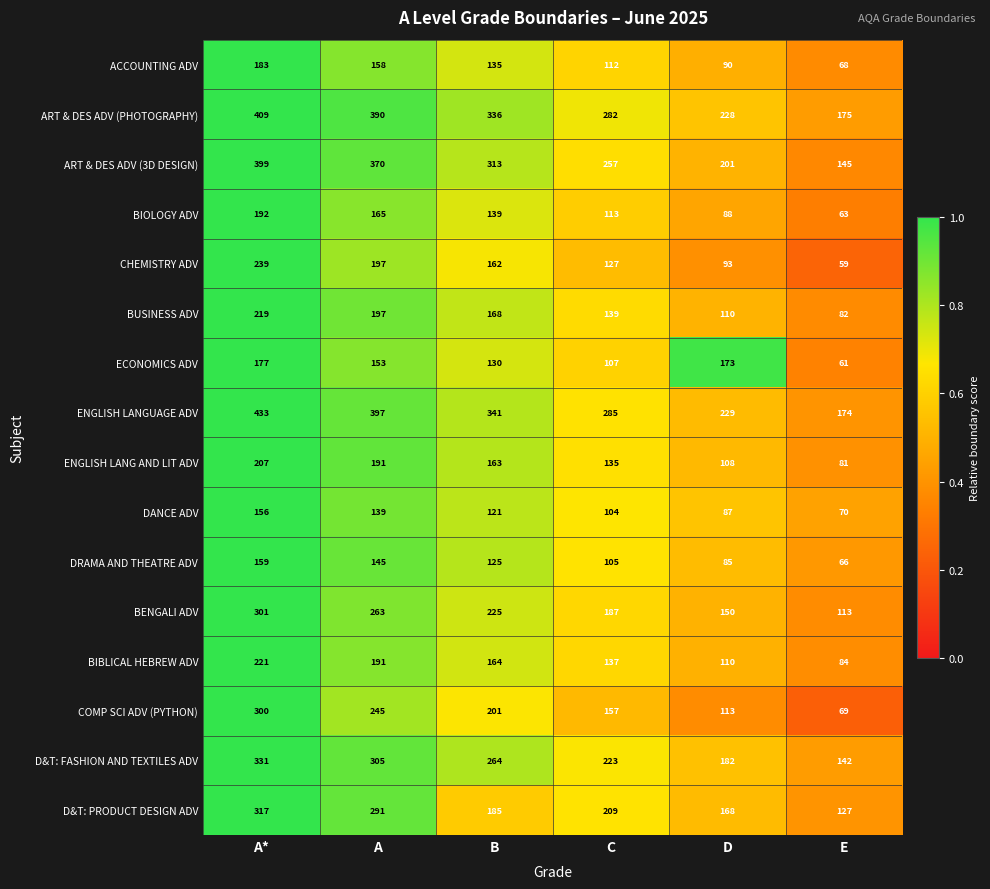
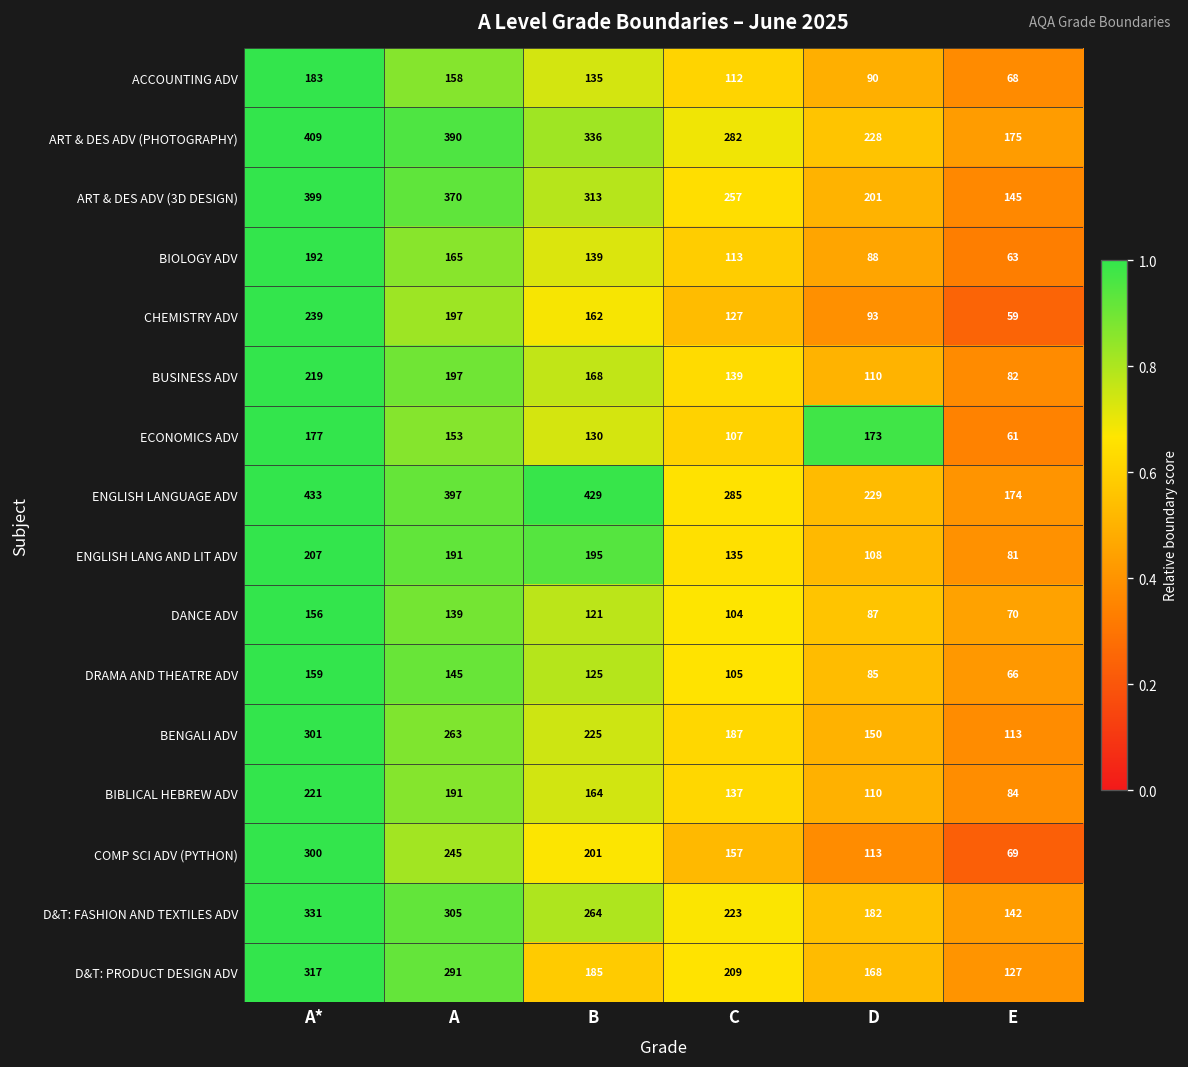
ENGLISH LANGUAGE ADV, B: 341 -> 429
ENGLISH LANG AND LIT ADV, B: 163 -> 195
